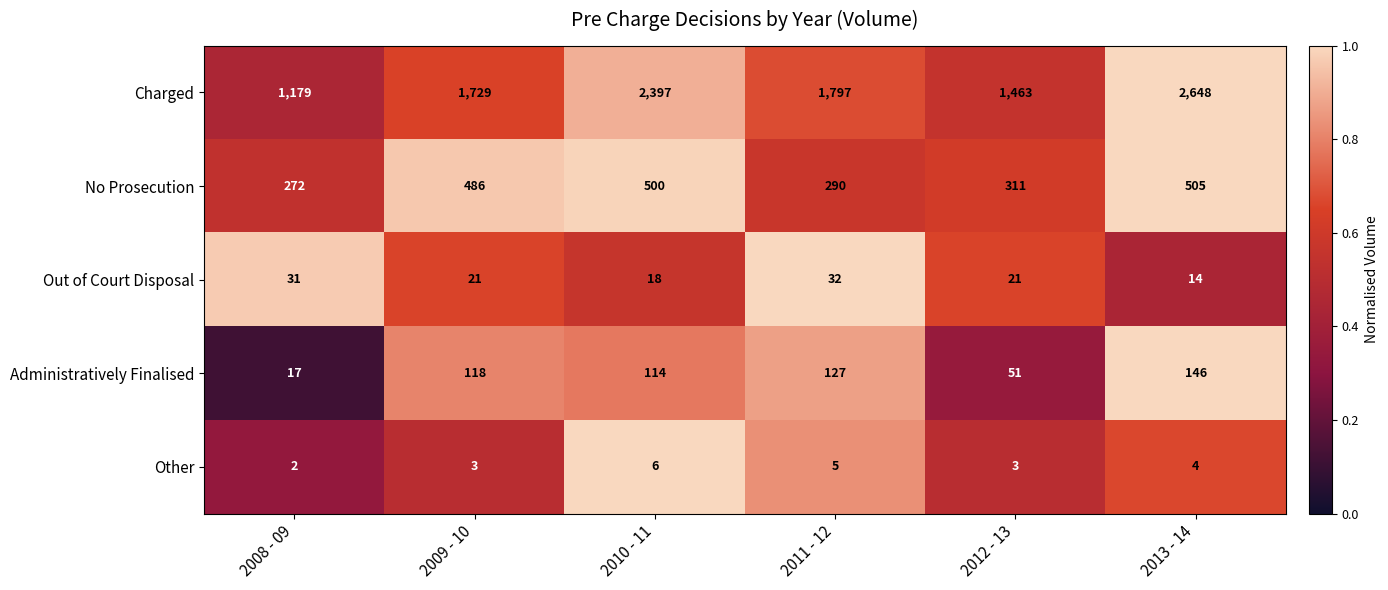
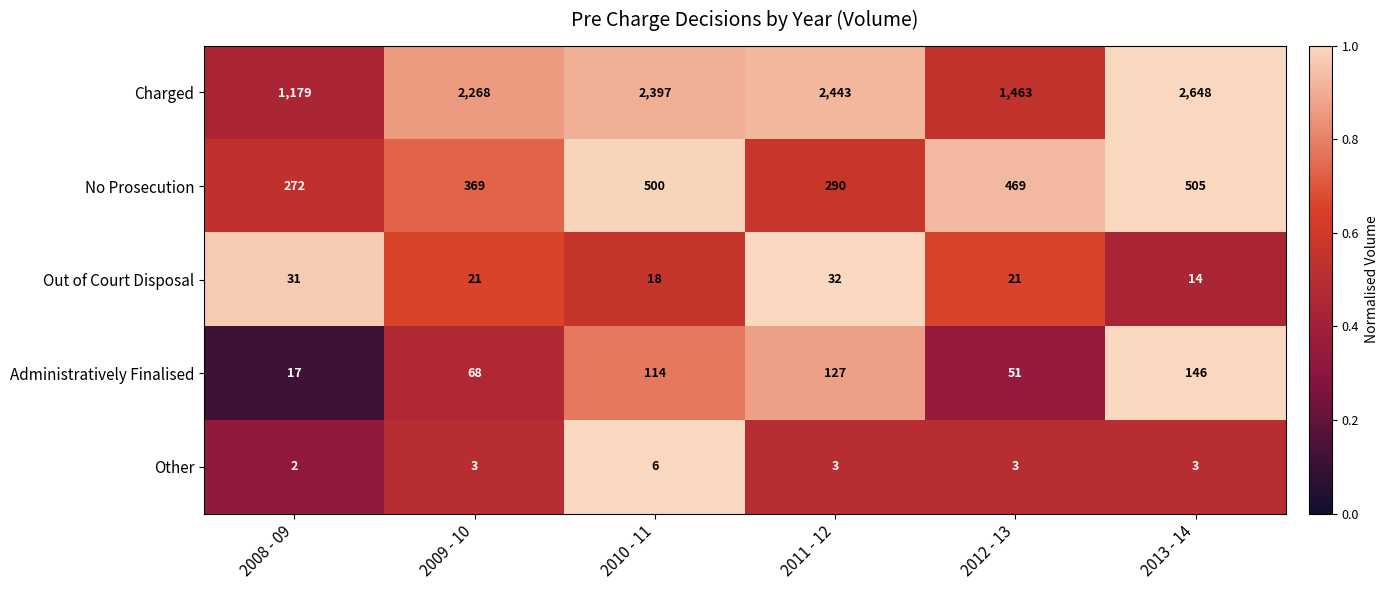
Charged, 2009 - 10: 1,729 -> 2,268
Charged, 2011 - 12: 1,797 -> 2,443
No Prosecution, 2009 - 10: 486 -> 369
No Prosecution, 2012 - 13: 311 -> 469
Administratively Finalised, 2009 - 10: 118 -> 68
Other, 2011 - 12: 5 -> 3
Other, 2013 - 14: 4 -> 3
